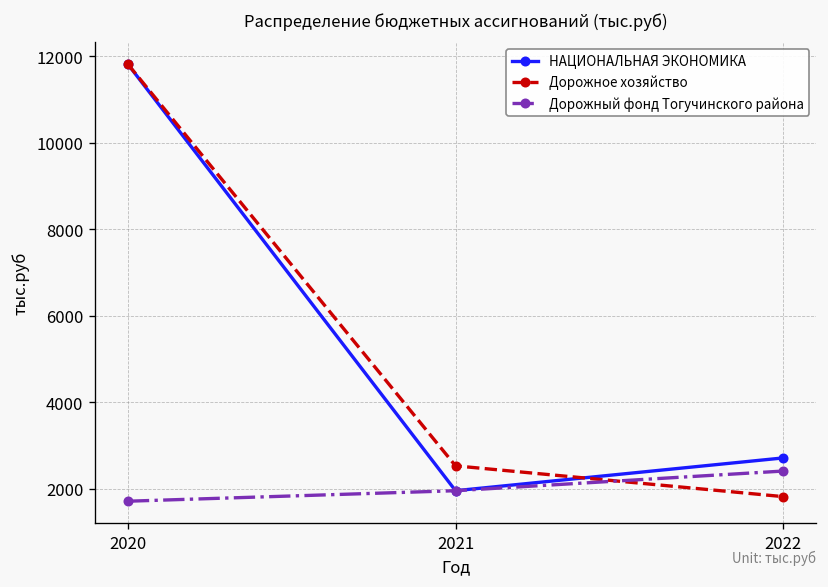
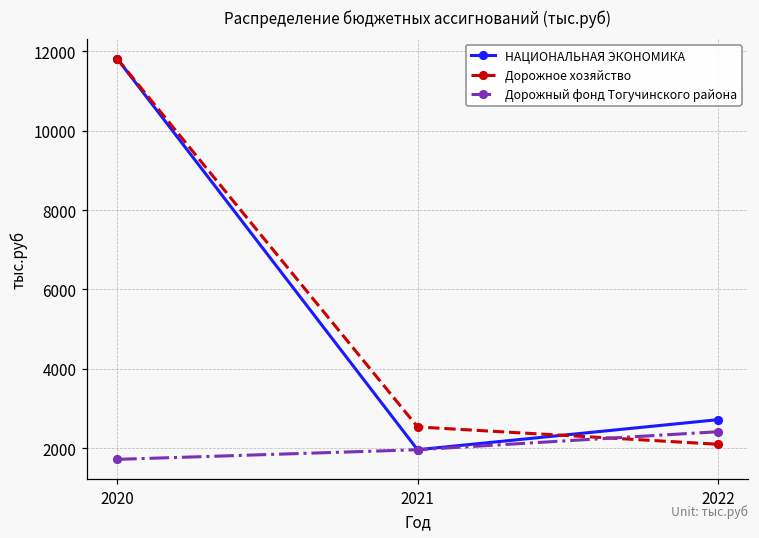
Дорожное хозяйство, 2022: 1800 -> 2100
